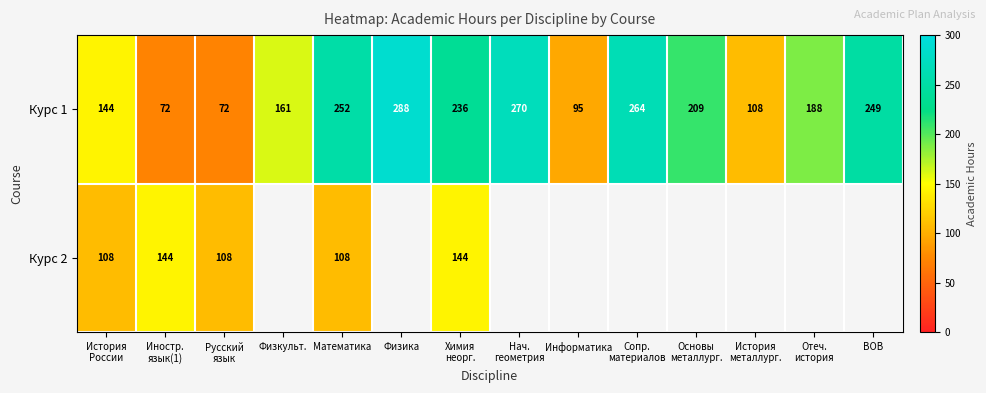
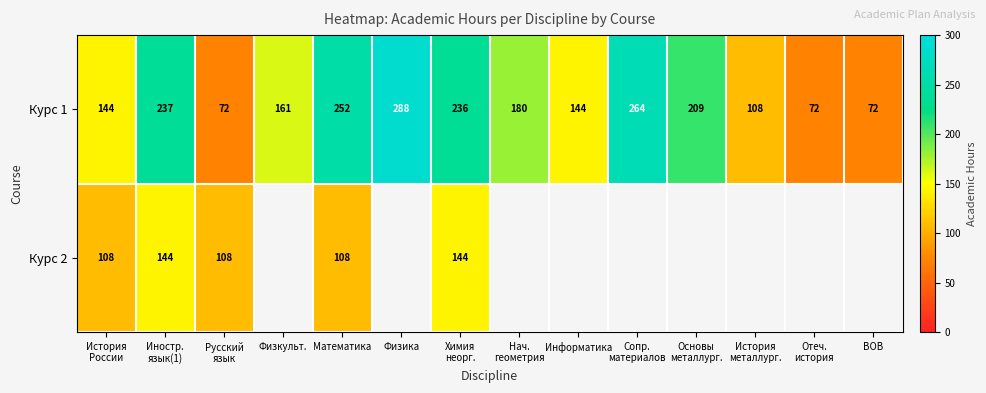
Курс 1, Иностр. язык(1): 72 -> 237
Курс 1, Нач. геометрия: 270 -> 180
Курс 1, Информатика: 95 -> 144
Курс 1, Отеч. история: 188 -> 72
Курс 1, ВОВ: 249 -> 72
